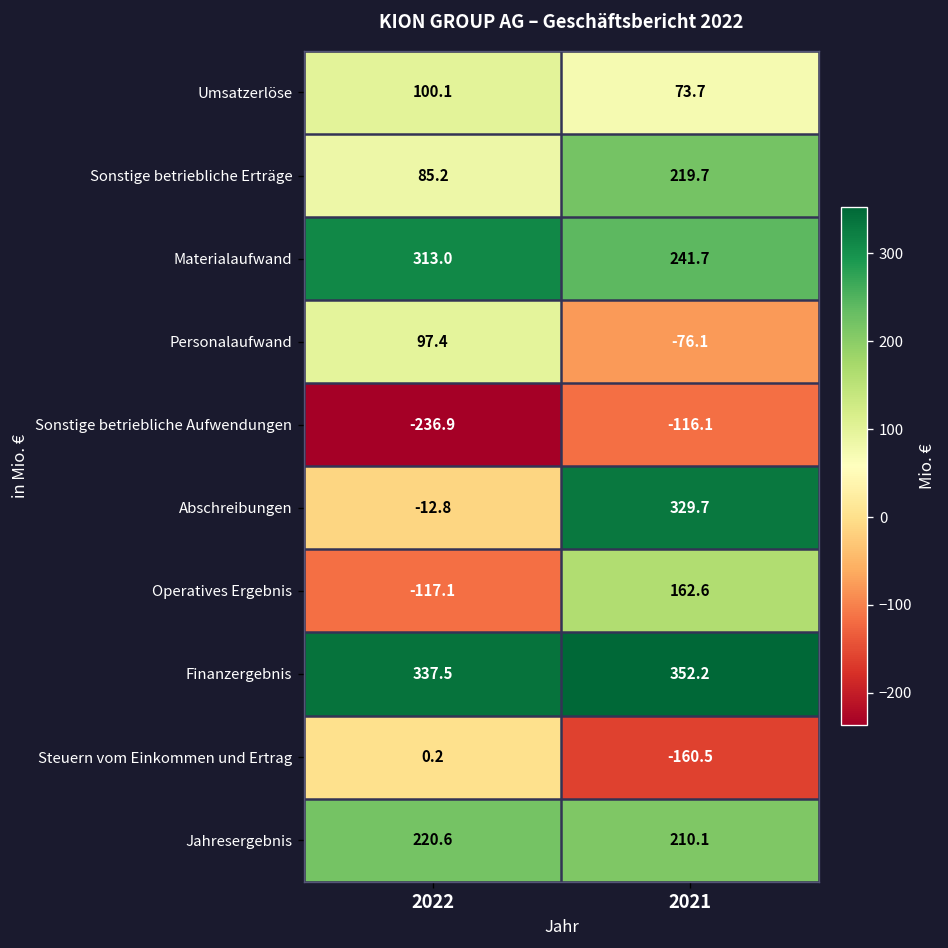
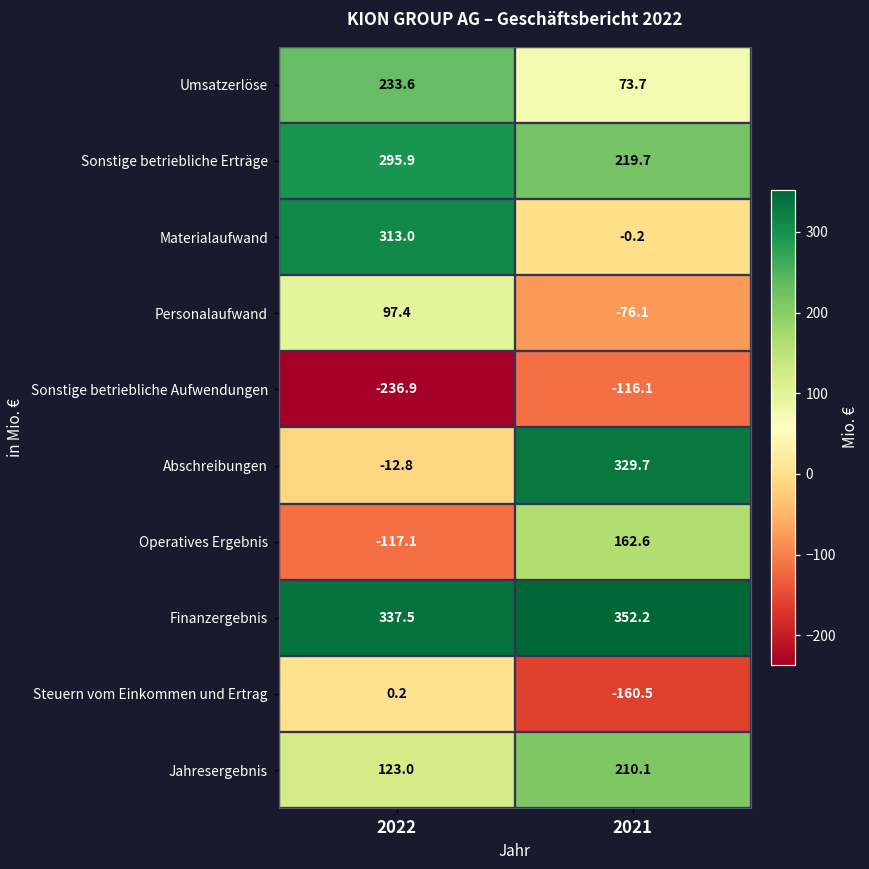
Umsatzerlöse, 2022: 100.1 -> 233.6
Sonstige betriebliche Erträge, 2022: 85.2 -> 295.9
Materialaufwand, 2021: 241.7 -> -0.2
Jahresergebnis, 2022: 220.6 -> 123.0
